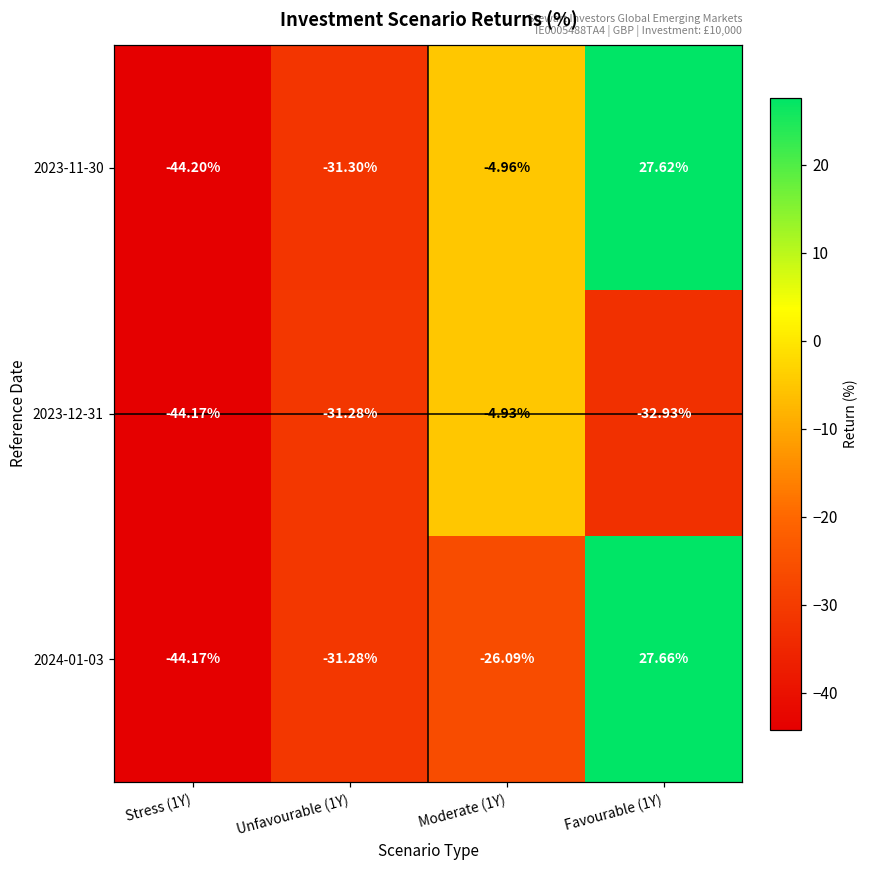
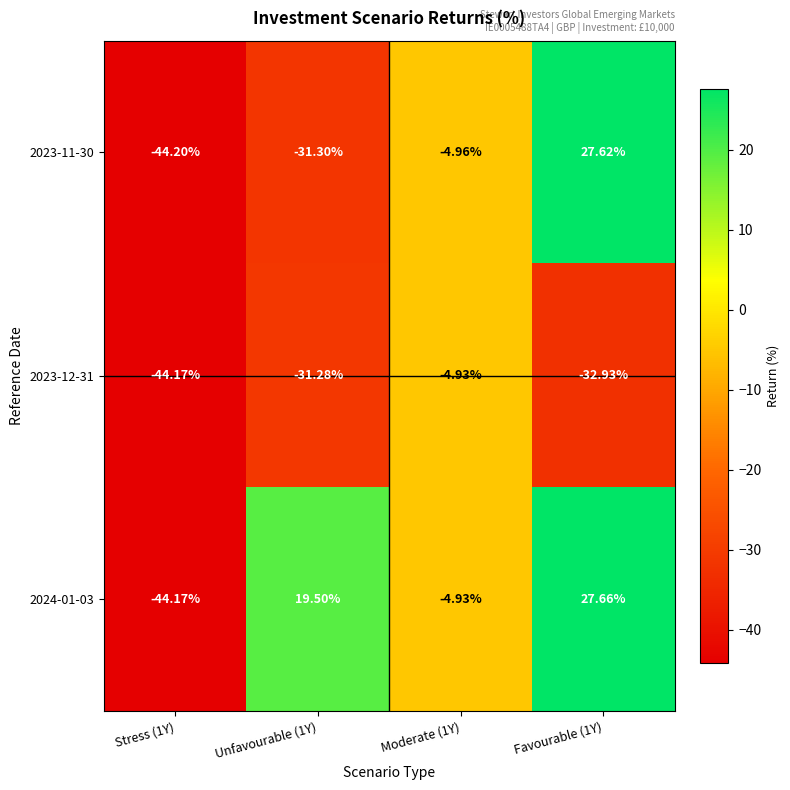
2024-01-03, Unfavourable (1Y): -31.28% -> 19.50%
2024-01-03, Moderate (1Y): -26.09% -> -4.93%
